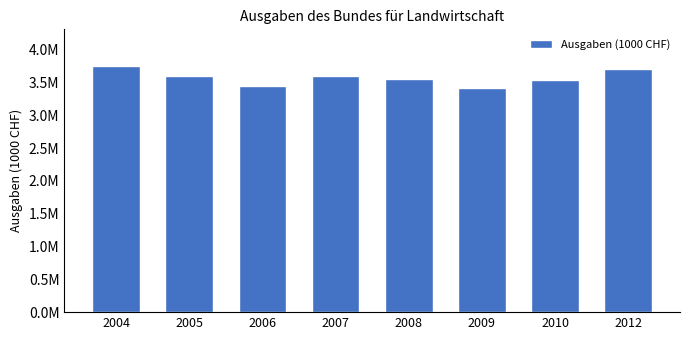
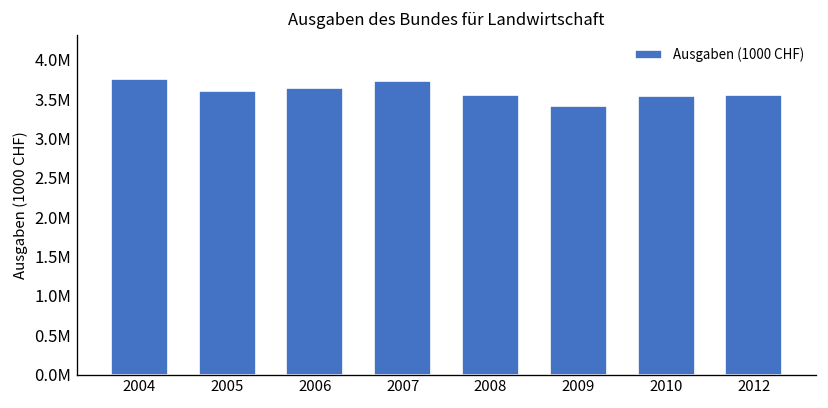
2006: 3400000 -> 3600000
2007: 3600000 -> 3700000
2012: 3700000 -> 3600000
